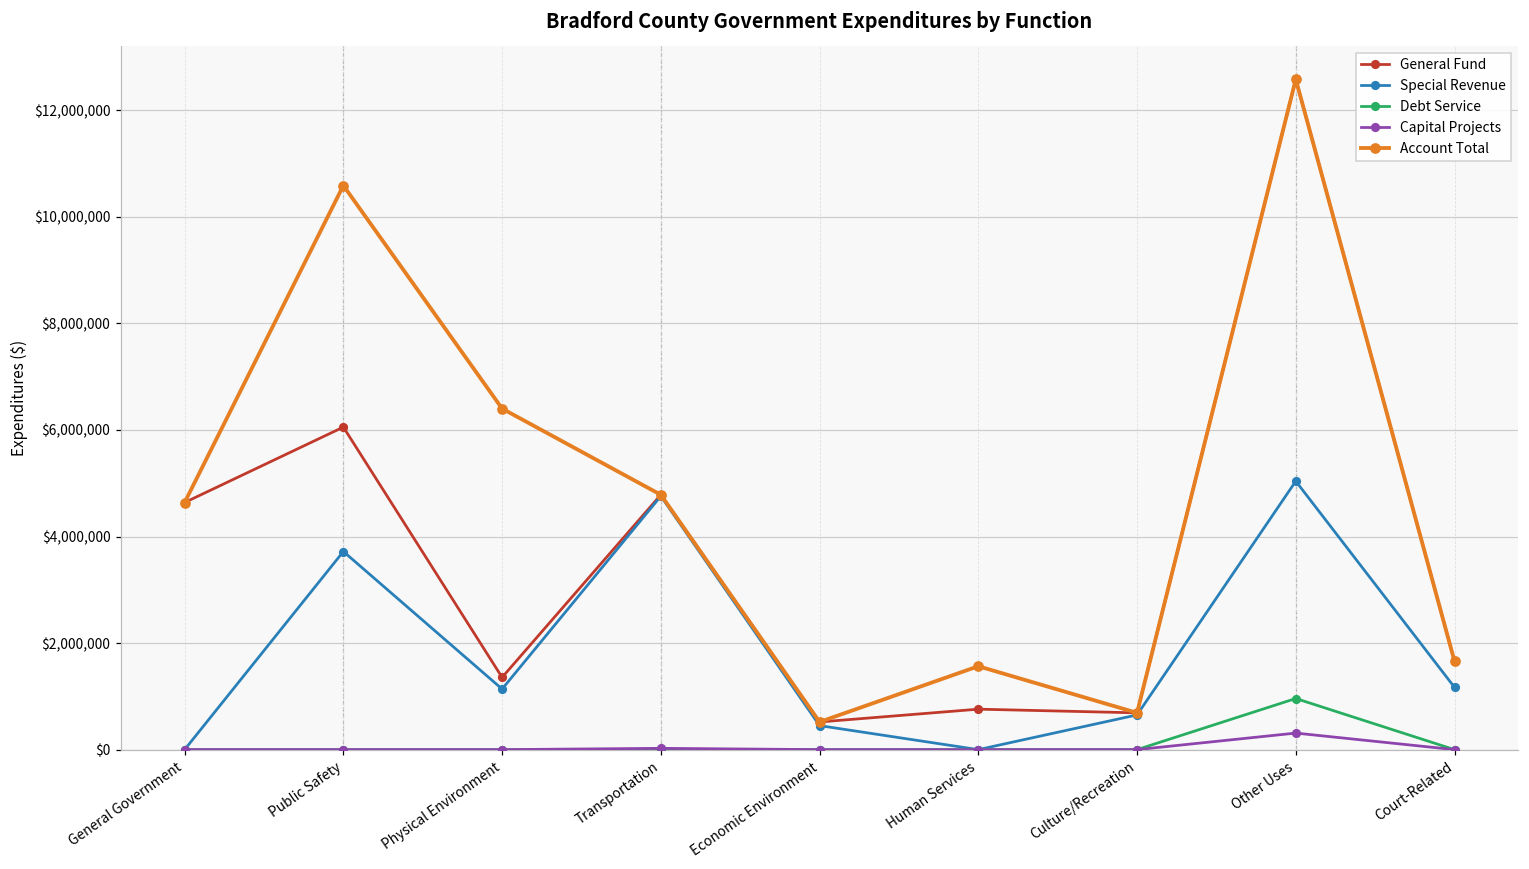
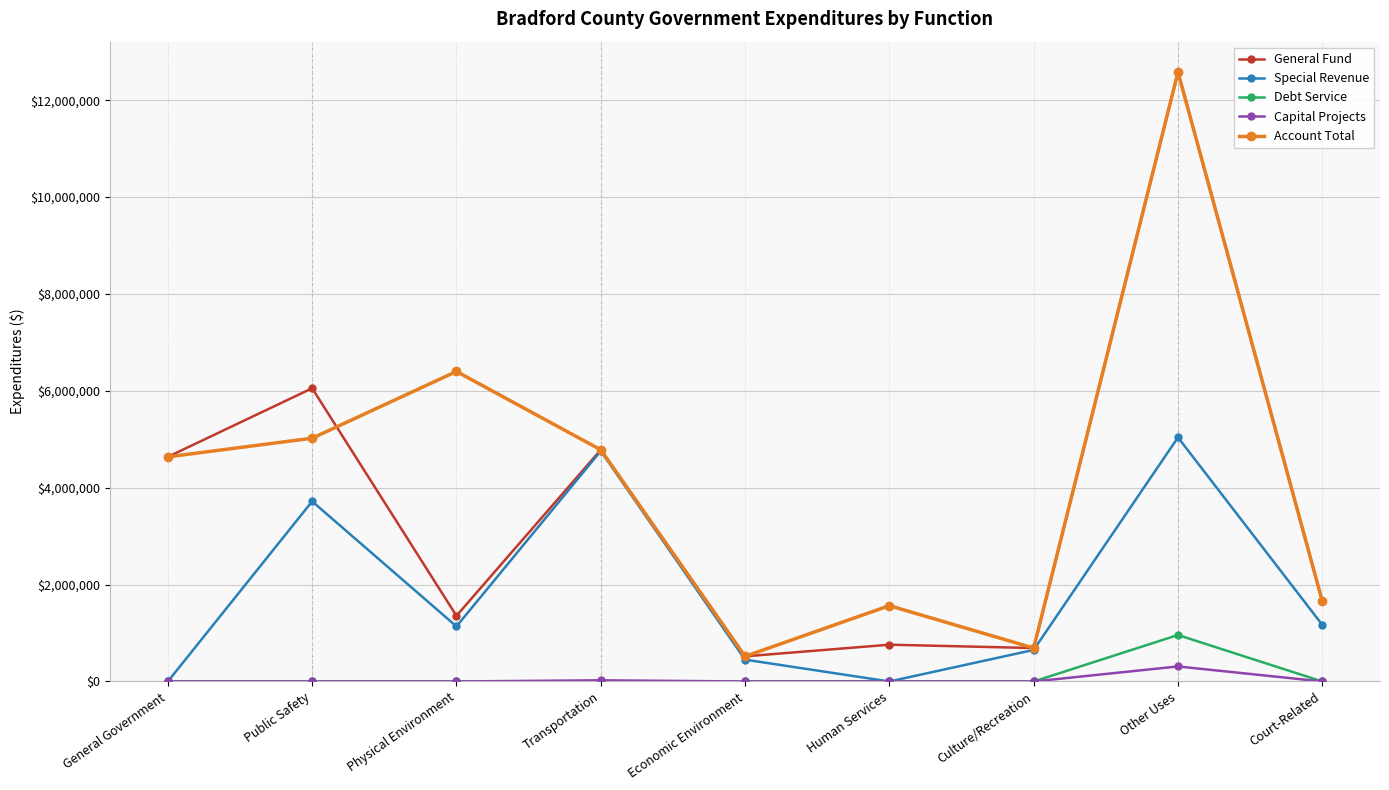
Account Total, Public Safety: $10,600,000 -> $5,000,000
